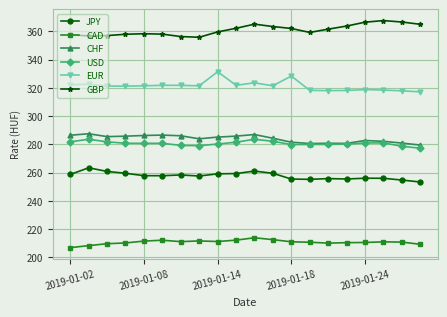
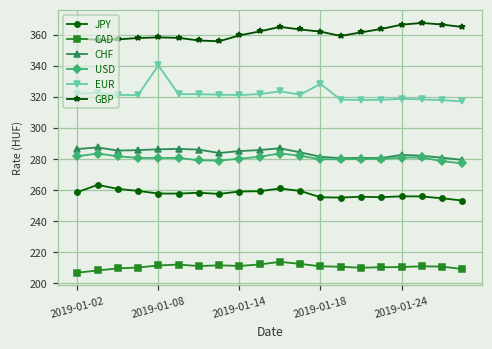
EUR, 2019-01-08: 321 -> 340
EUR, 2019-01-14: 331 -> 321
